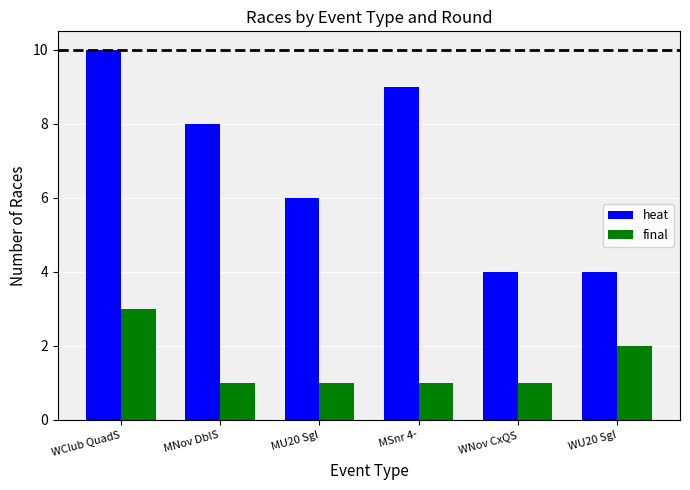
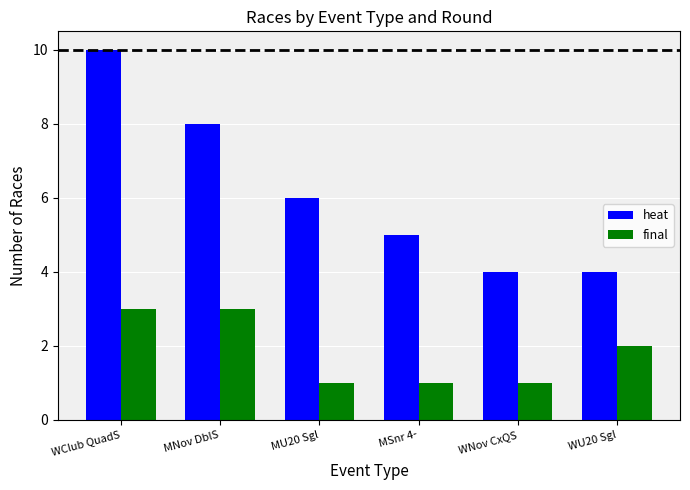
final, MNov DblS: 1 -> 3
heat, MSnr 4-: 9 -> 5
